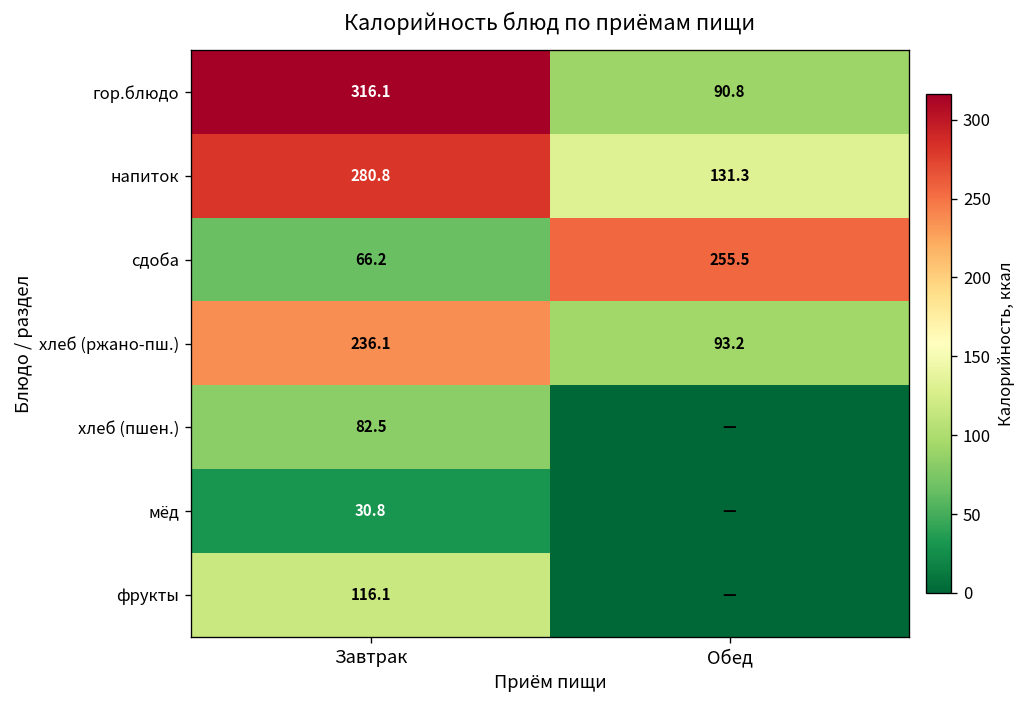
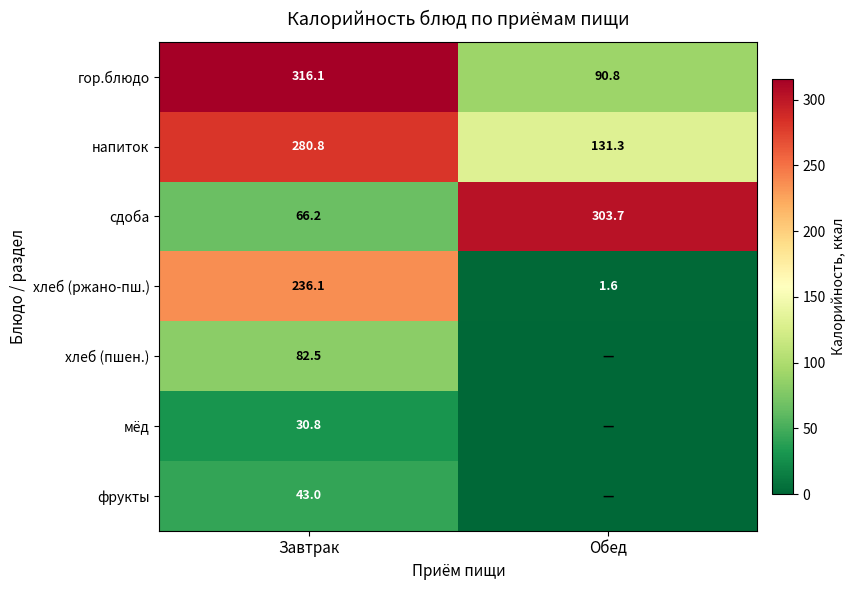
сдоба, Обед: 255.5 -> 303.7
хлеб (ржано-пш.), Обед: 93.2 -> 1.6
фрукты, Завтрак: 116.1 -> 43.0
